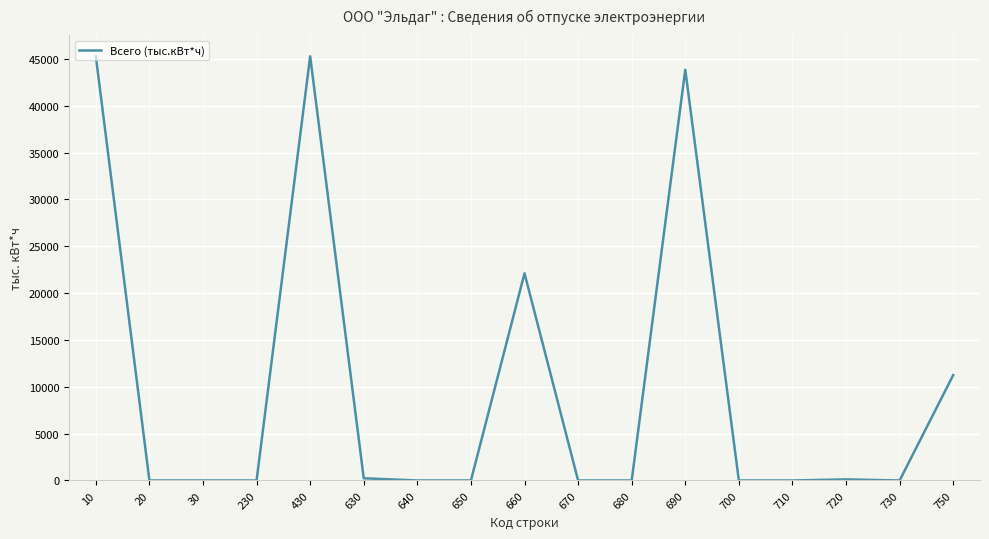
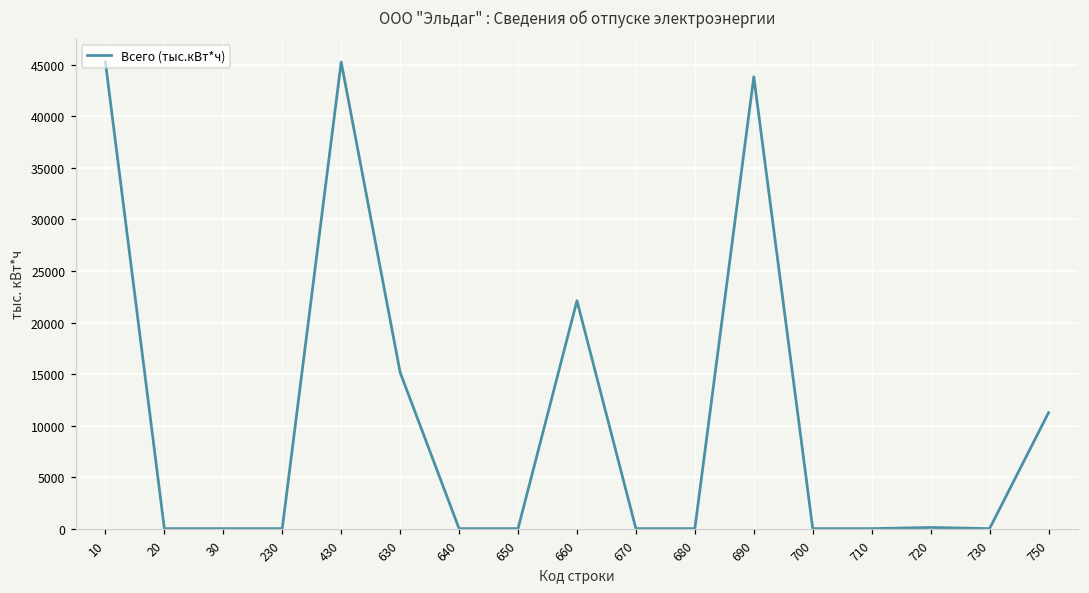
630: 0 -> 15000
